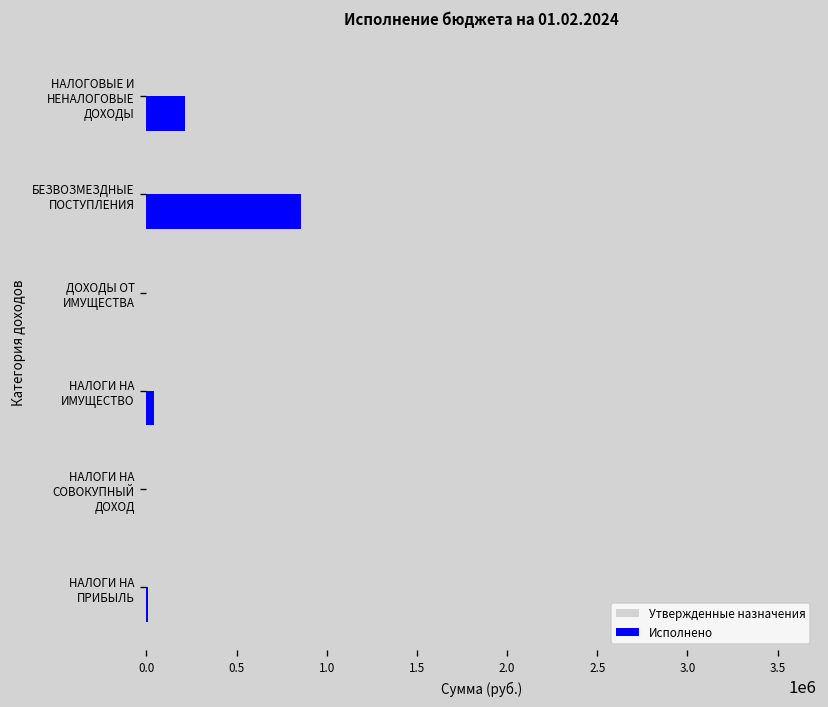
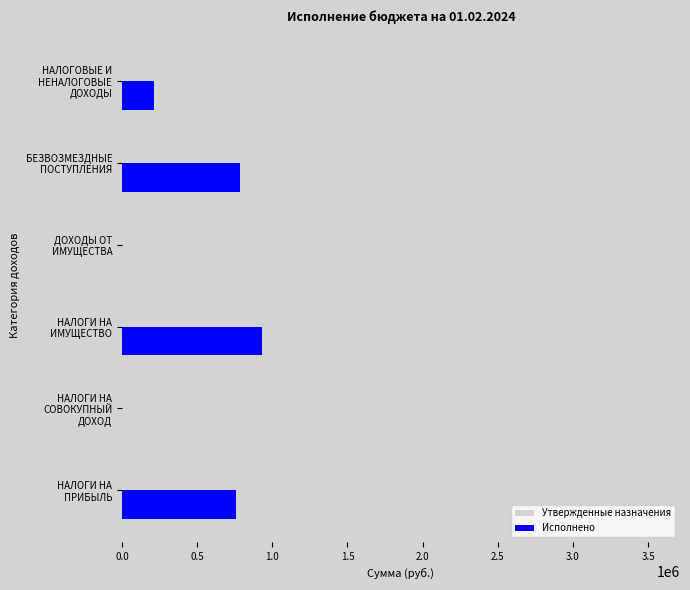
Исполнено, БЕЗВОЗМЕЗДНЫЕ ПОСТУПЛЕНИЯ: 860000 -> 790000
Исполнено, НАЛОГИ НА ИМУЩЕСТВО: 40000 -> 940000
Исполнено, НАЛОГИ НА ПРИБЫЛЬ: 10000 -> 760000
